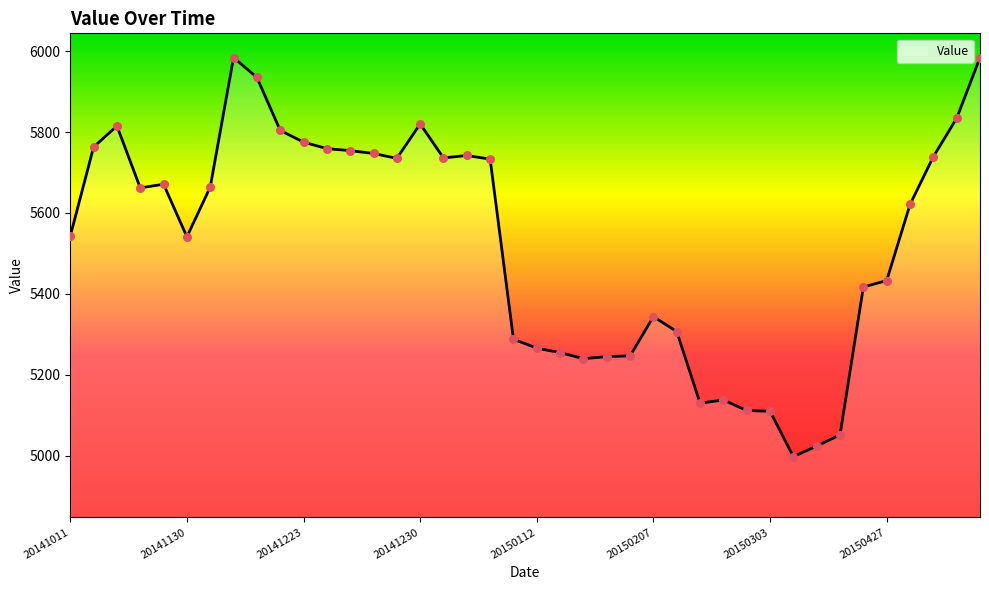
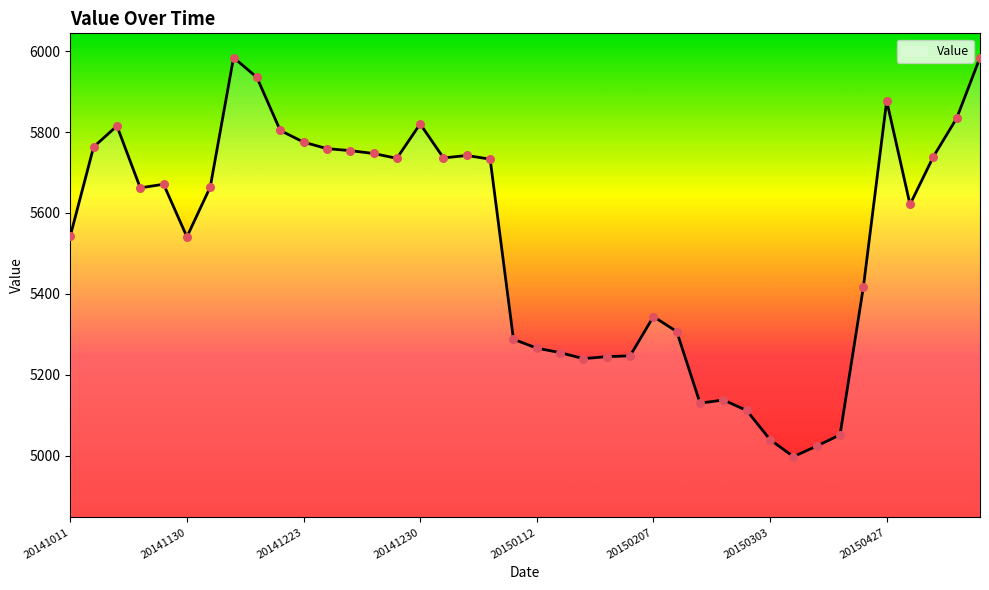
20150303: 5110 -> 5040
20150427: 5430 -> 5880
